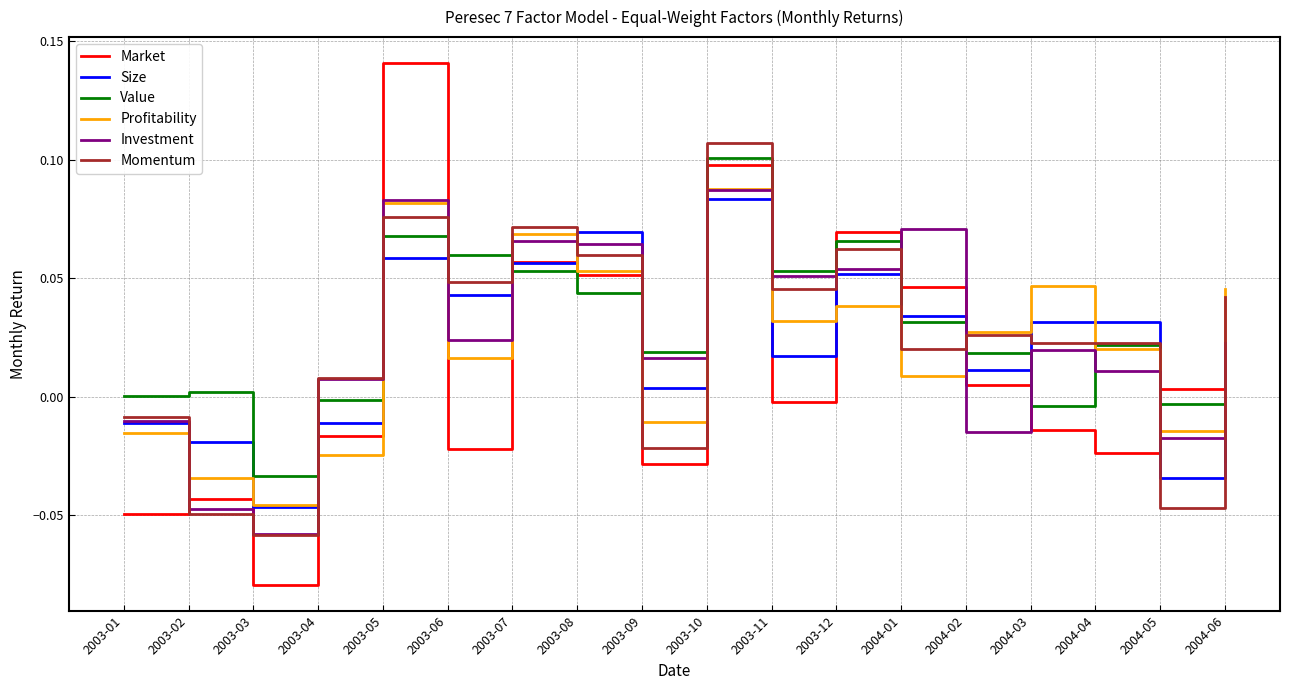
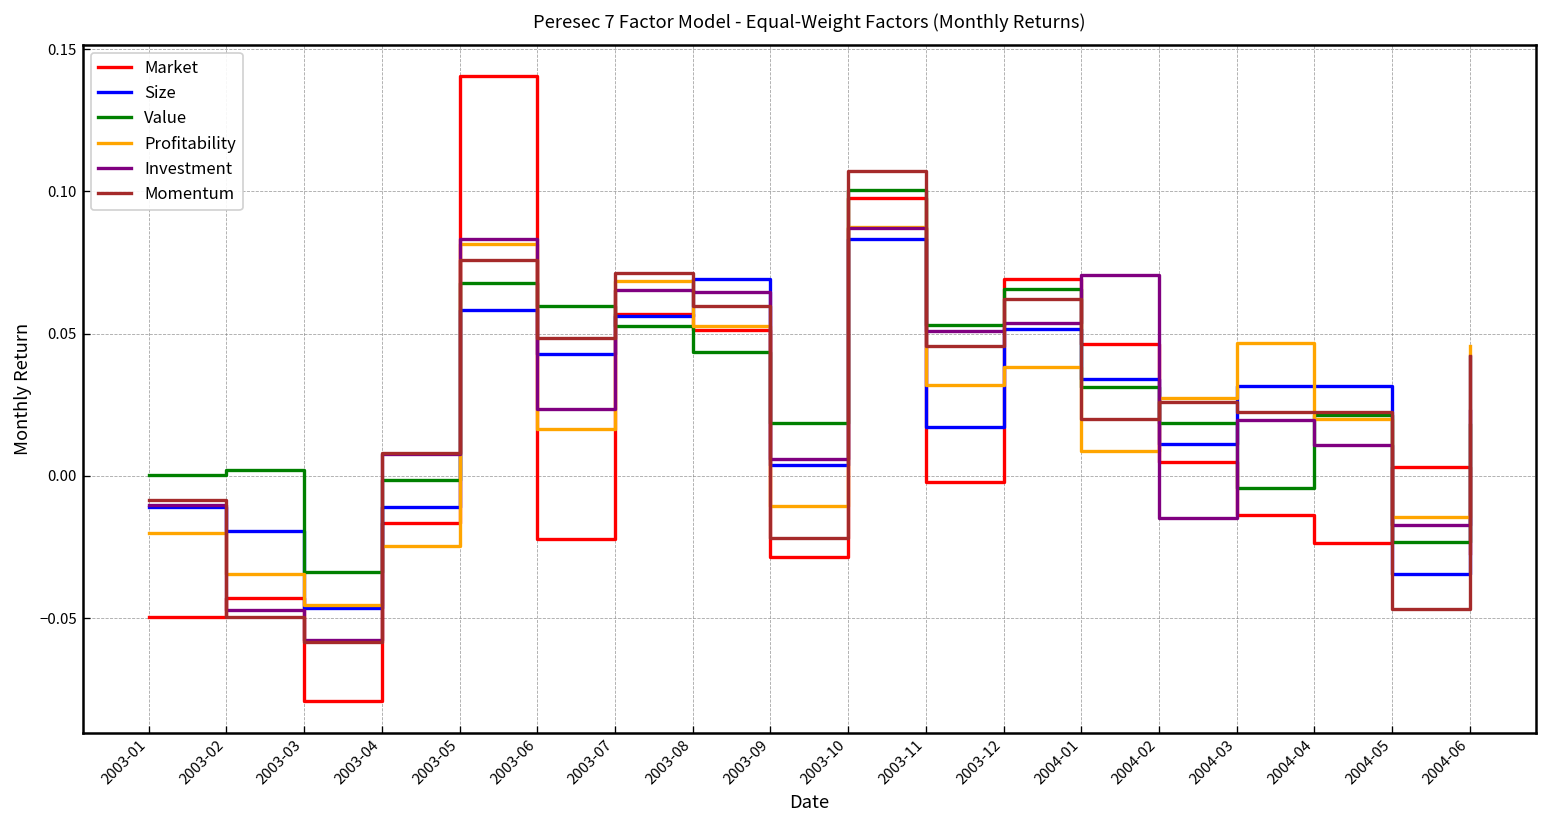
Profitability, 2003-01: -0.015 -> -0.020
Investment, 2003-09: 0.016 -> 0.006
Value, 2004-05: -0.003 -> -0.023
